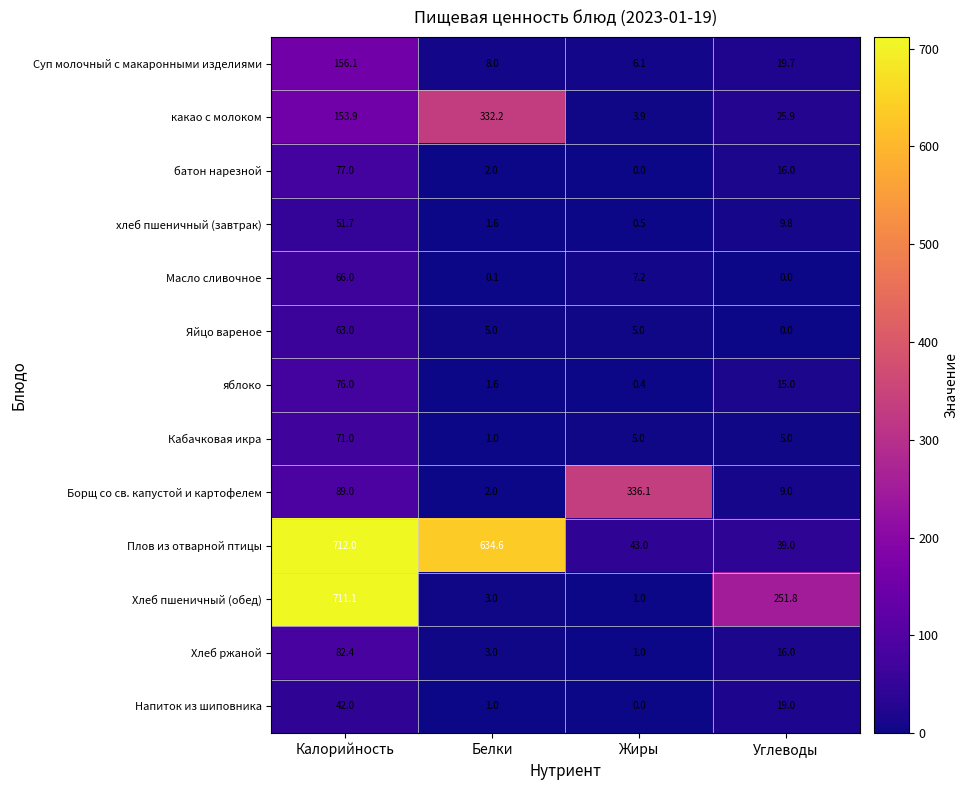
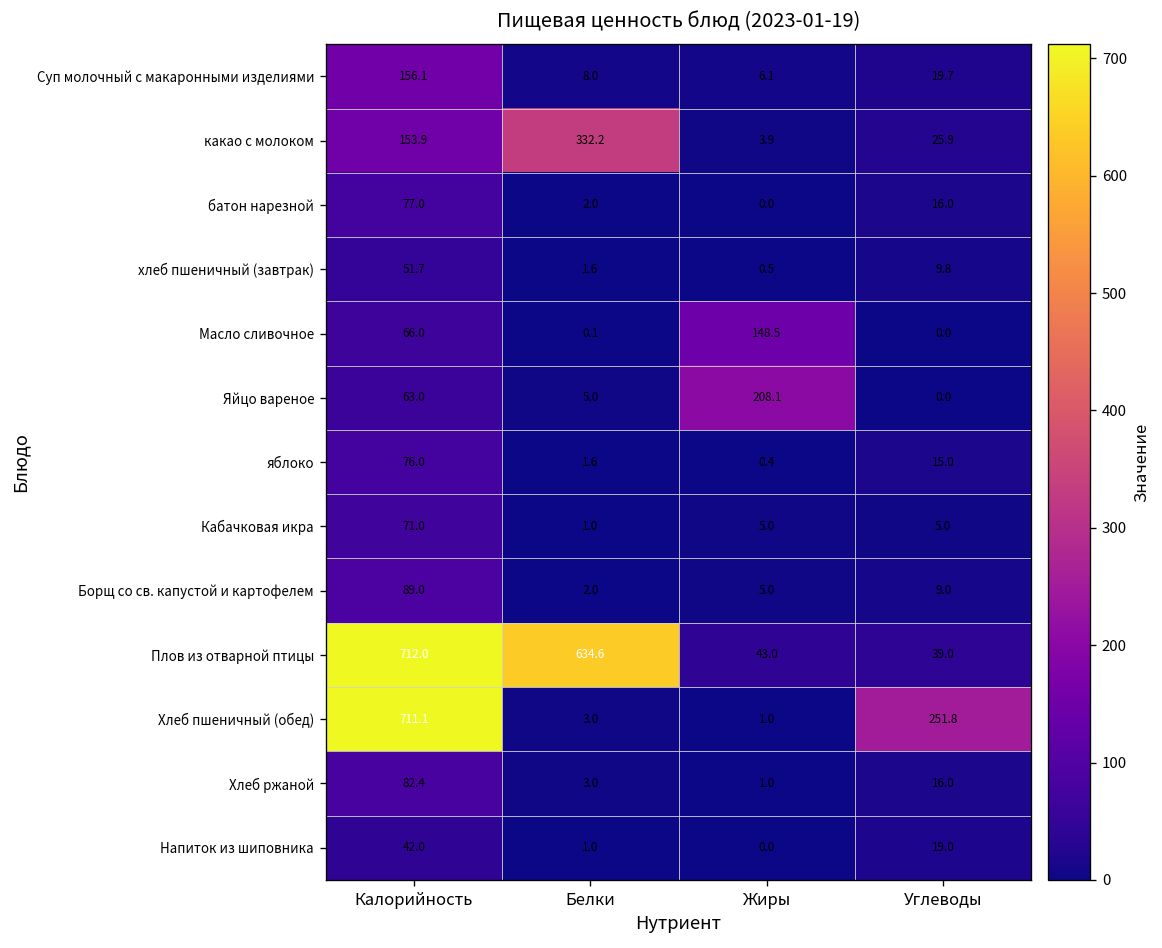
Масло сливочное, Жиры: 7.2 -> 148.5
Яйцо вареное, Жиры: 5.0 -> 208.1
Борщ со св. капустой и картофелем, Жиры: 336.1 -> 5.0
